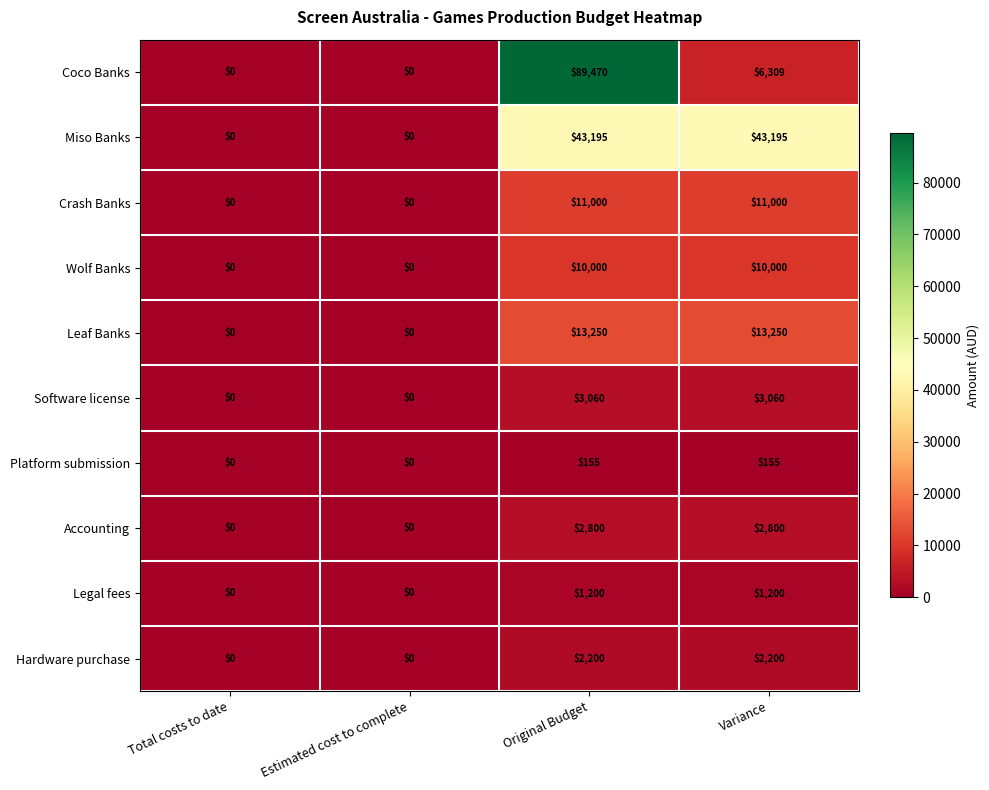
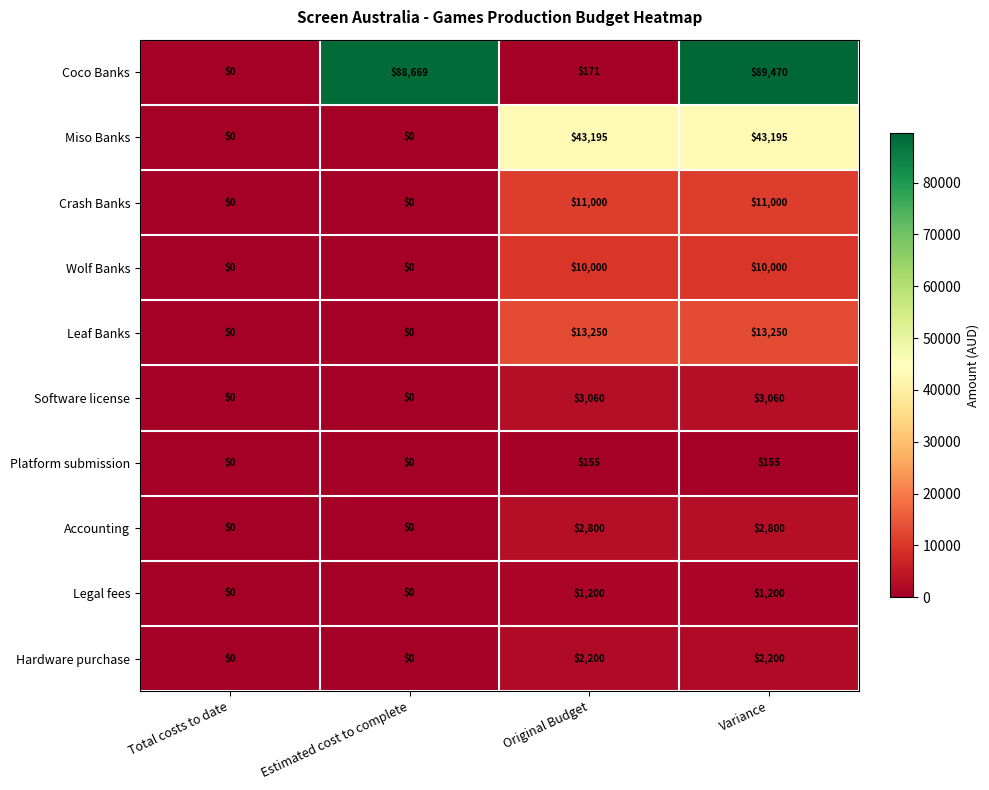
Coco Banks, Estimated cost to complete: $0 -> $88,669
Coco Banks, Original Budget: $89,470 -> $171
Coco Banks, Variance: $6,309 -> $89,470
